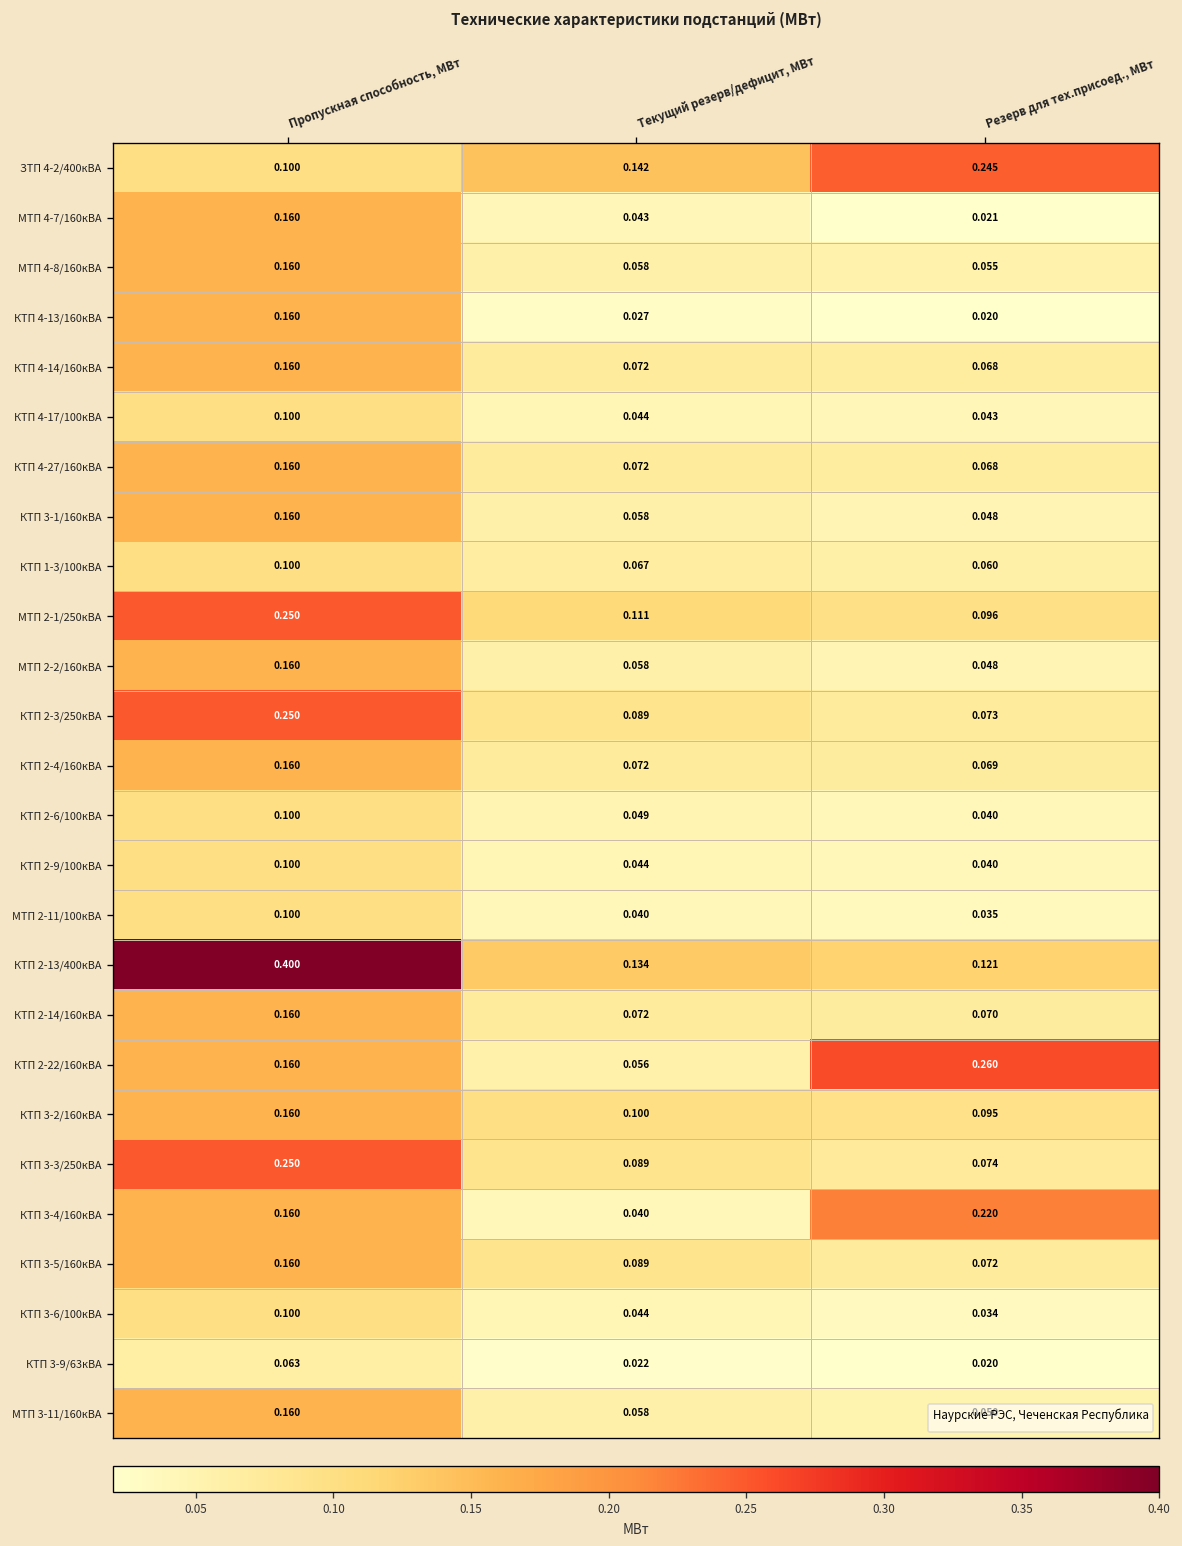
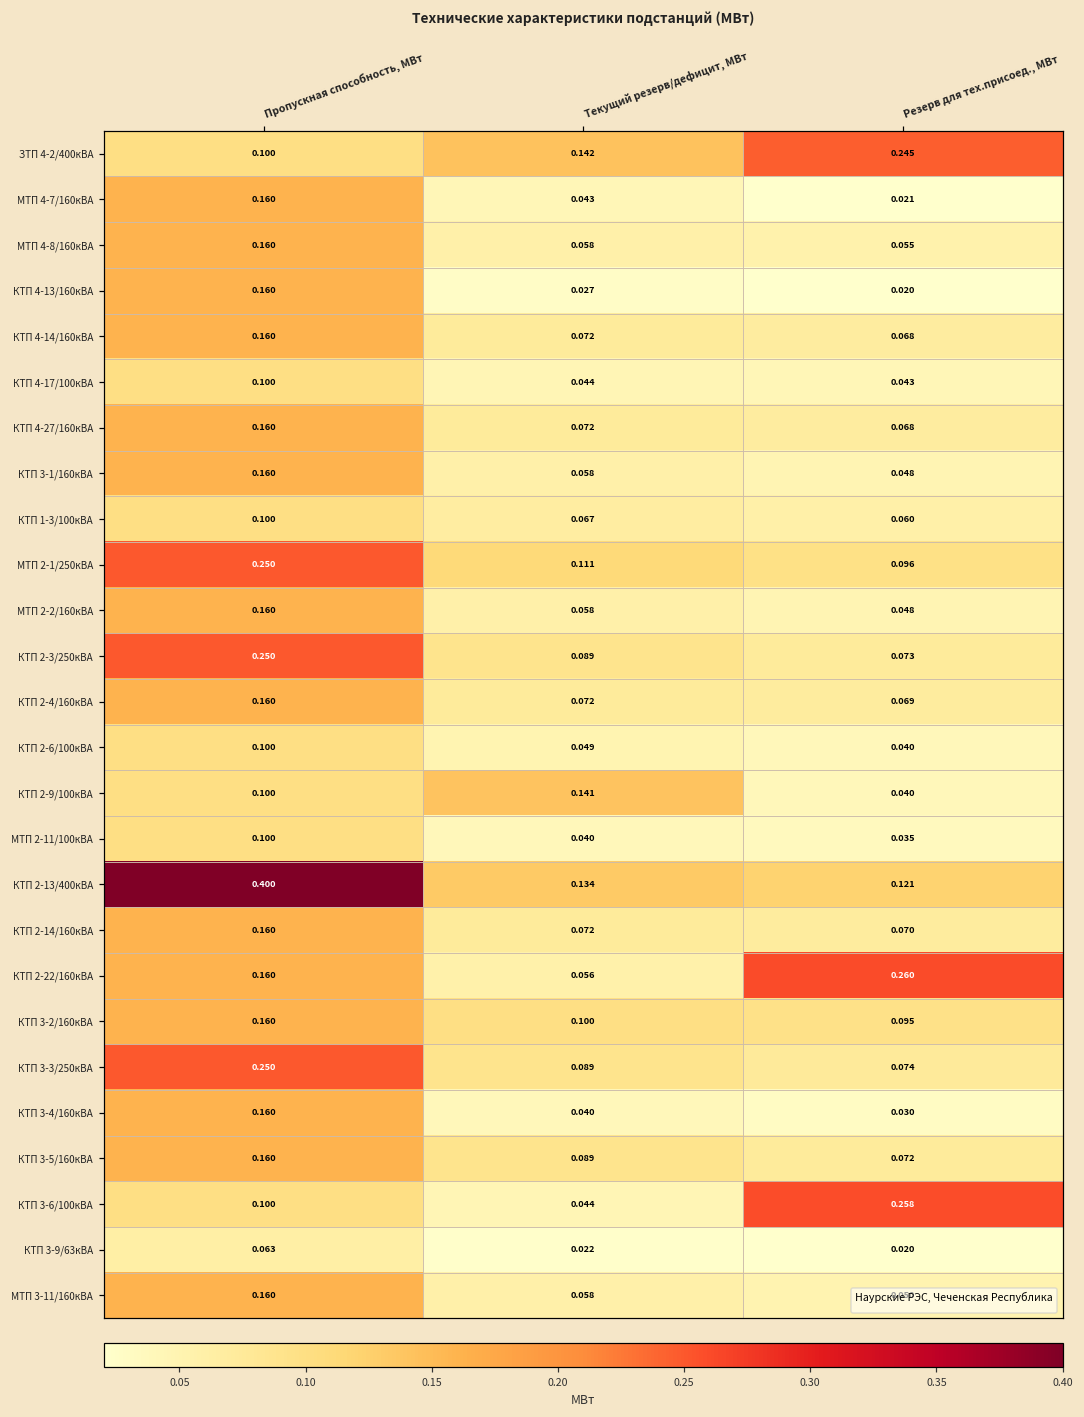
КТП 2-9/100кВА, Текущий резерв/дефицит, МВт: 0.044 -> 0.141
КТП 3-4/160кВА, Резерв для тех.присоед., МВт: 0.220 -> 0.030
КТП 3-6/100кВА, Резерв для тех.присоед., МВт: 0.034 -> 0.258
